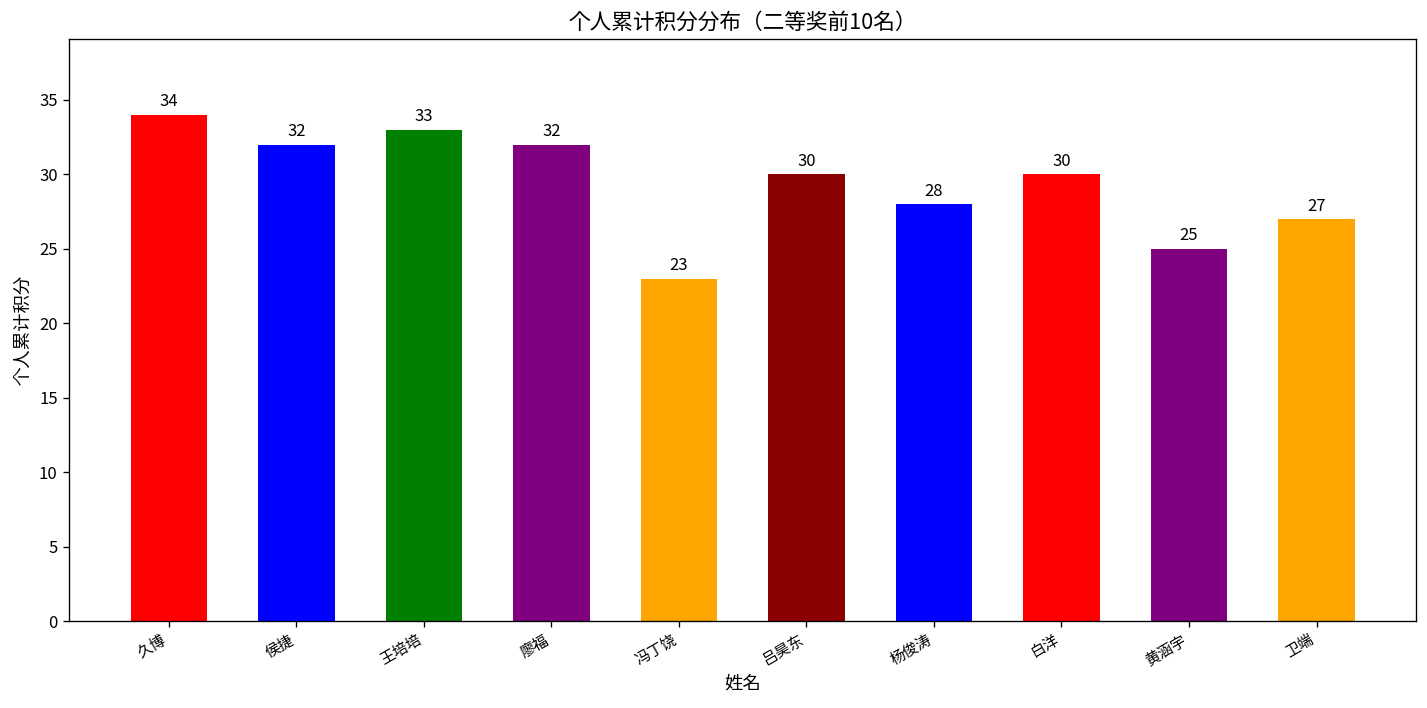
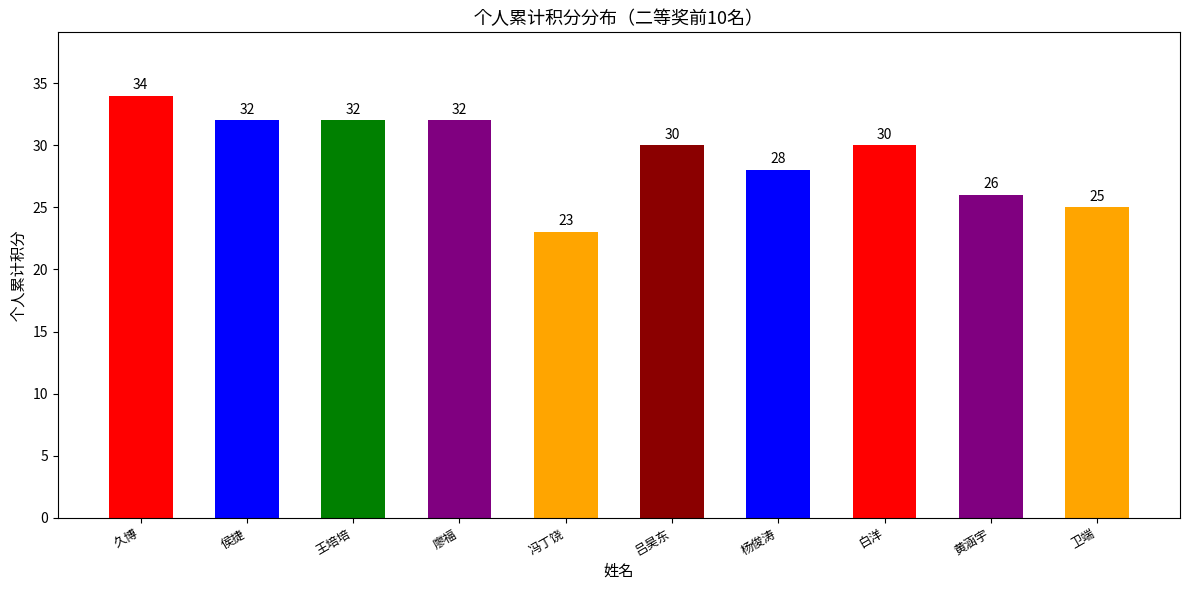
王培培: 33 -> 32
黄涵宇: 25 -> 26
卫端: 27 -> 25
